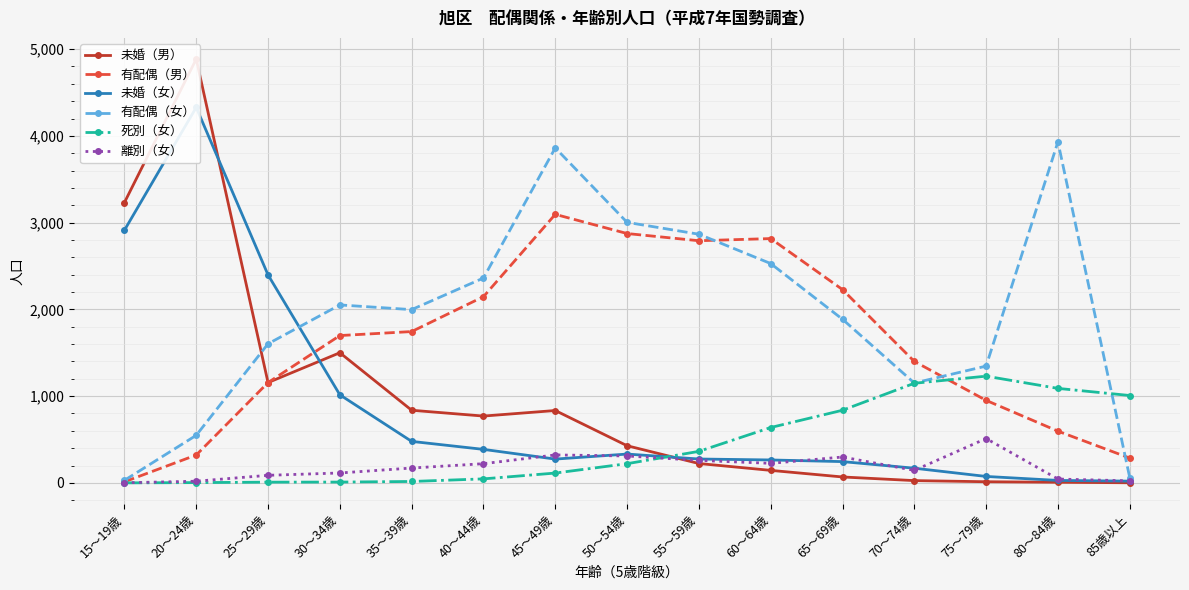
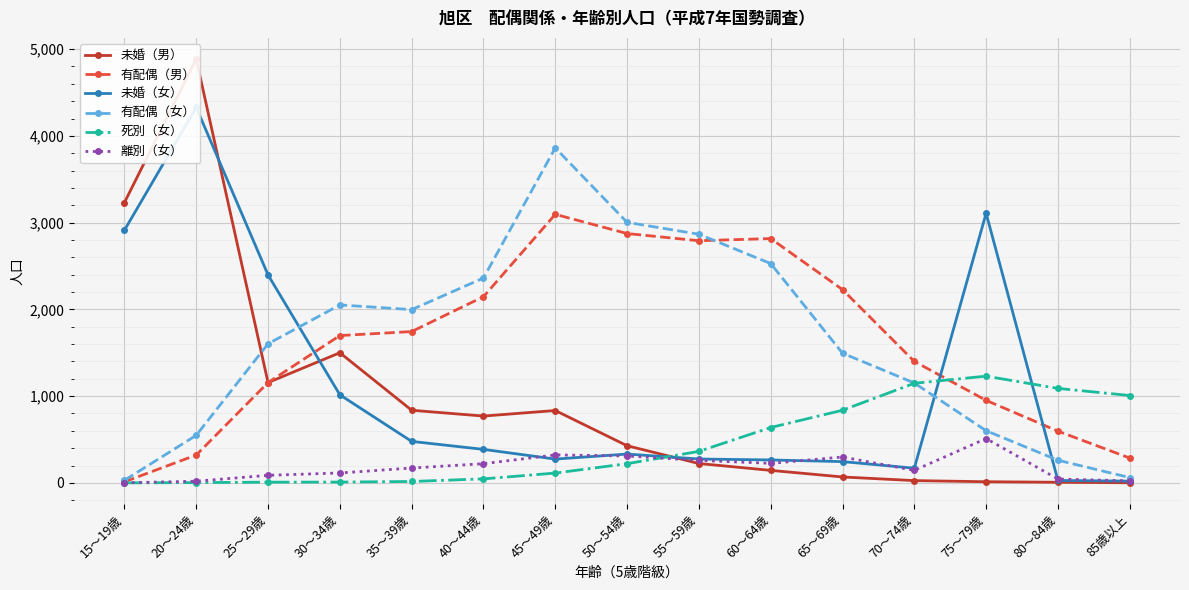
有配偶（女）, 65～69歳: 1,900 -> 1,500
未婚（女）, 75～79歳: 100 -> 3,100
有配偶（女）, 75～79歳: 1,300 -> 600
有配偶（女）, 80～84歳: 3,900 -> 300
